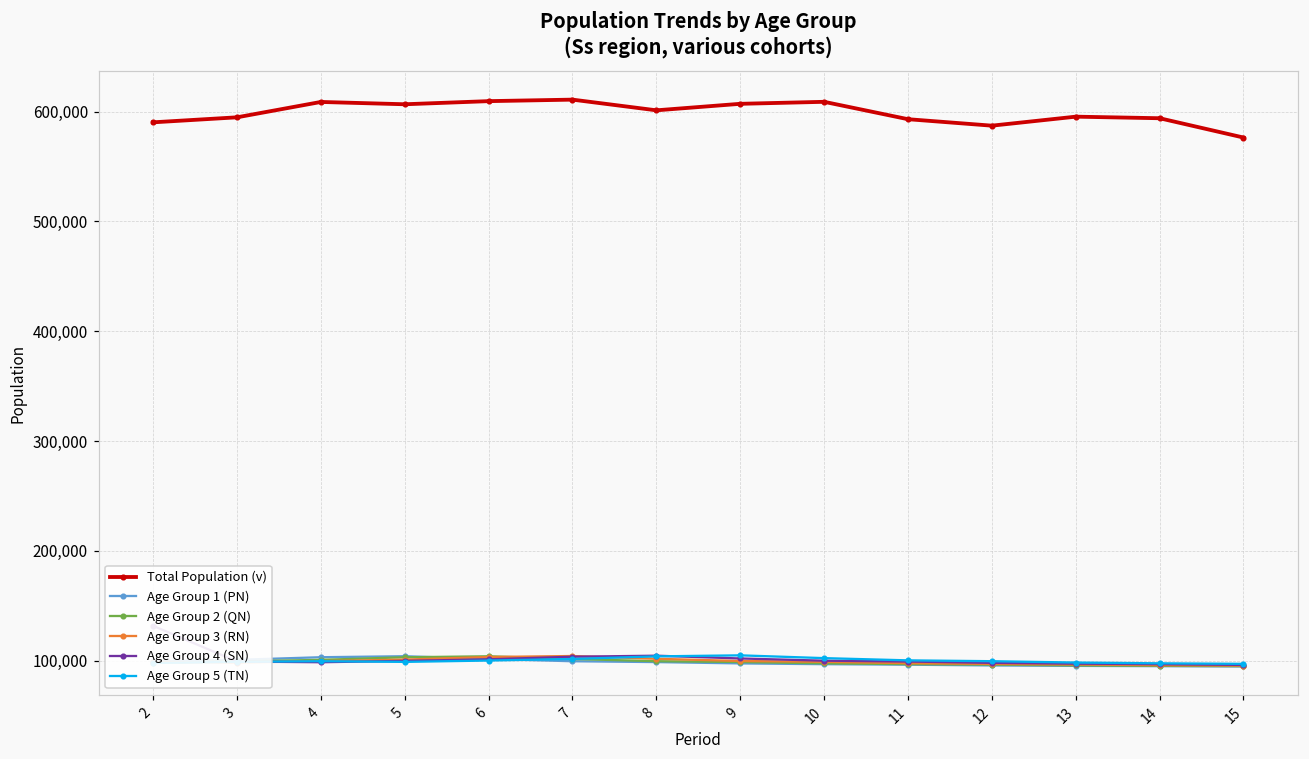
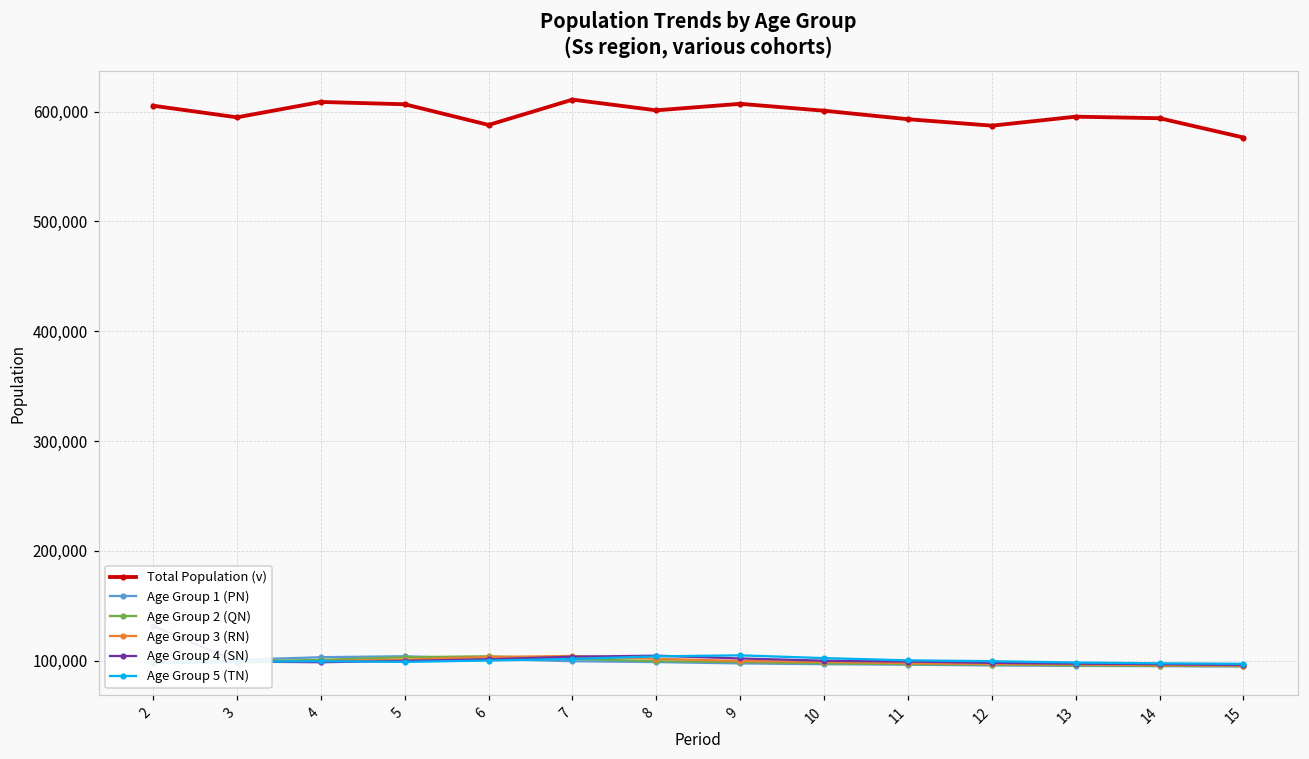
Total Population (v), 2: 590,000 -> 610,000
Total Population (v), 6: 610,000 -> 590,000
Total Population (v), 10: 610,000 -> 600,000
